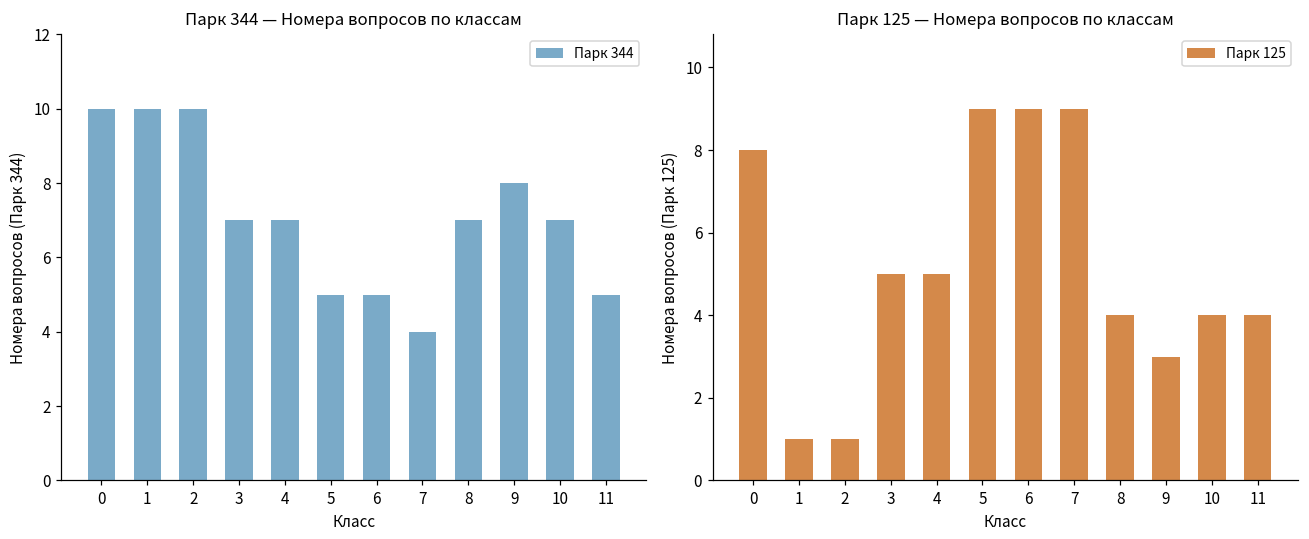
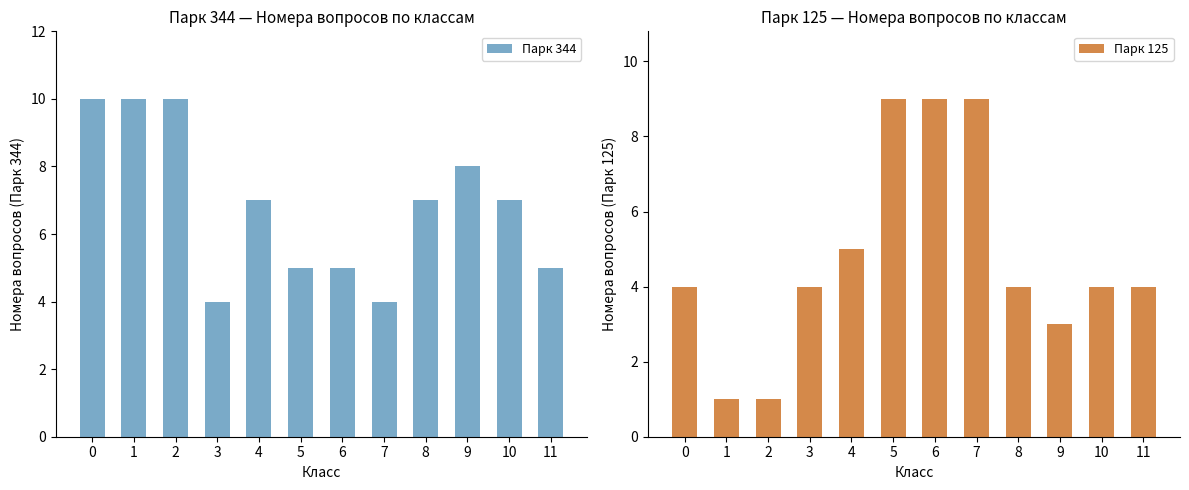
Парк 344 — Номера вопросов по классам, 3: 7 -> 4
Парк 125 — Номера вопросов по классам, 0: 8 -> 4
Парк 125 — Номера вопросов по классам, 3: 5 -> 4
